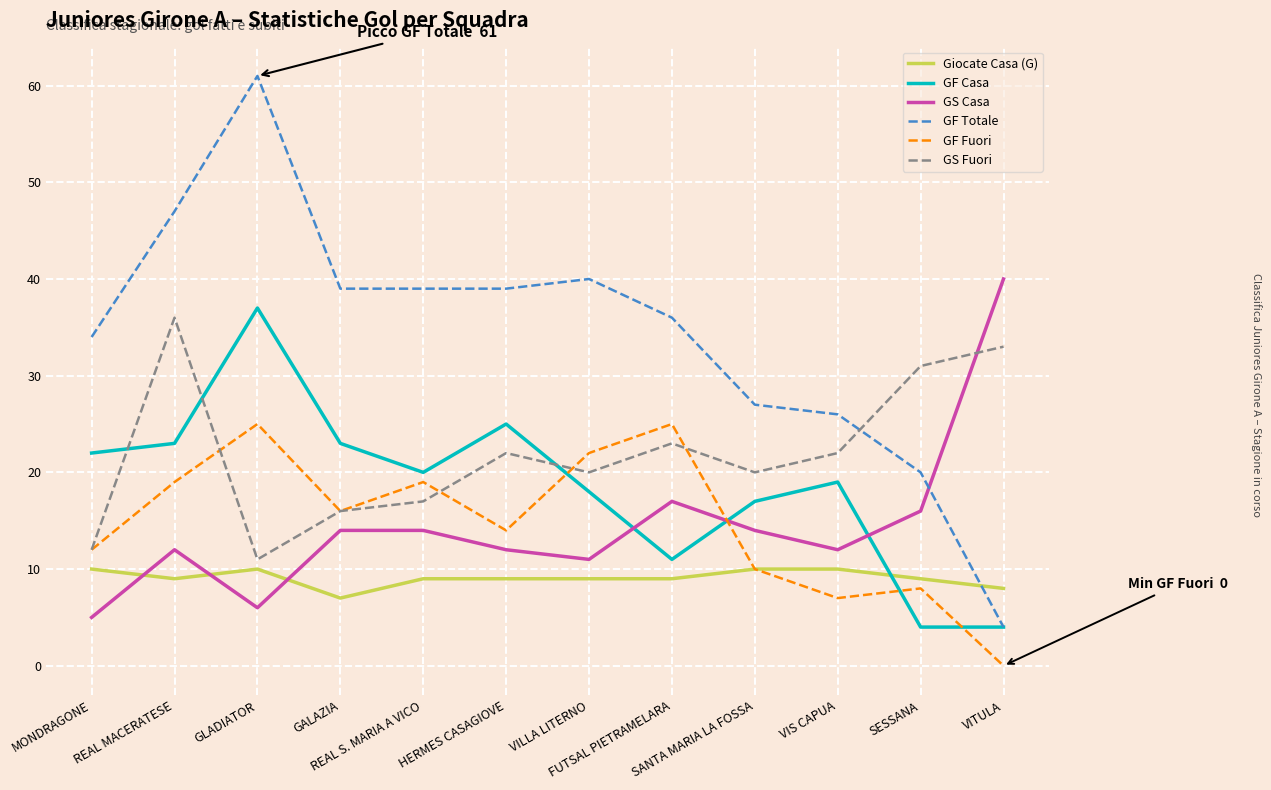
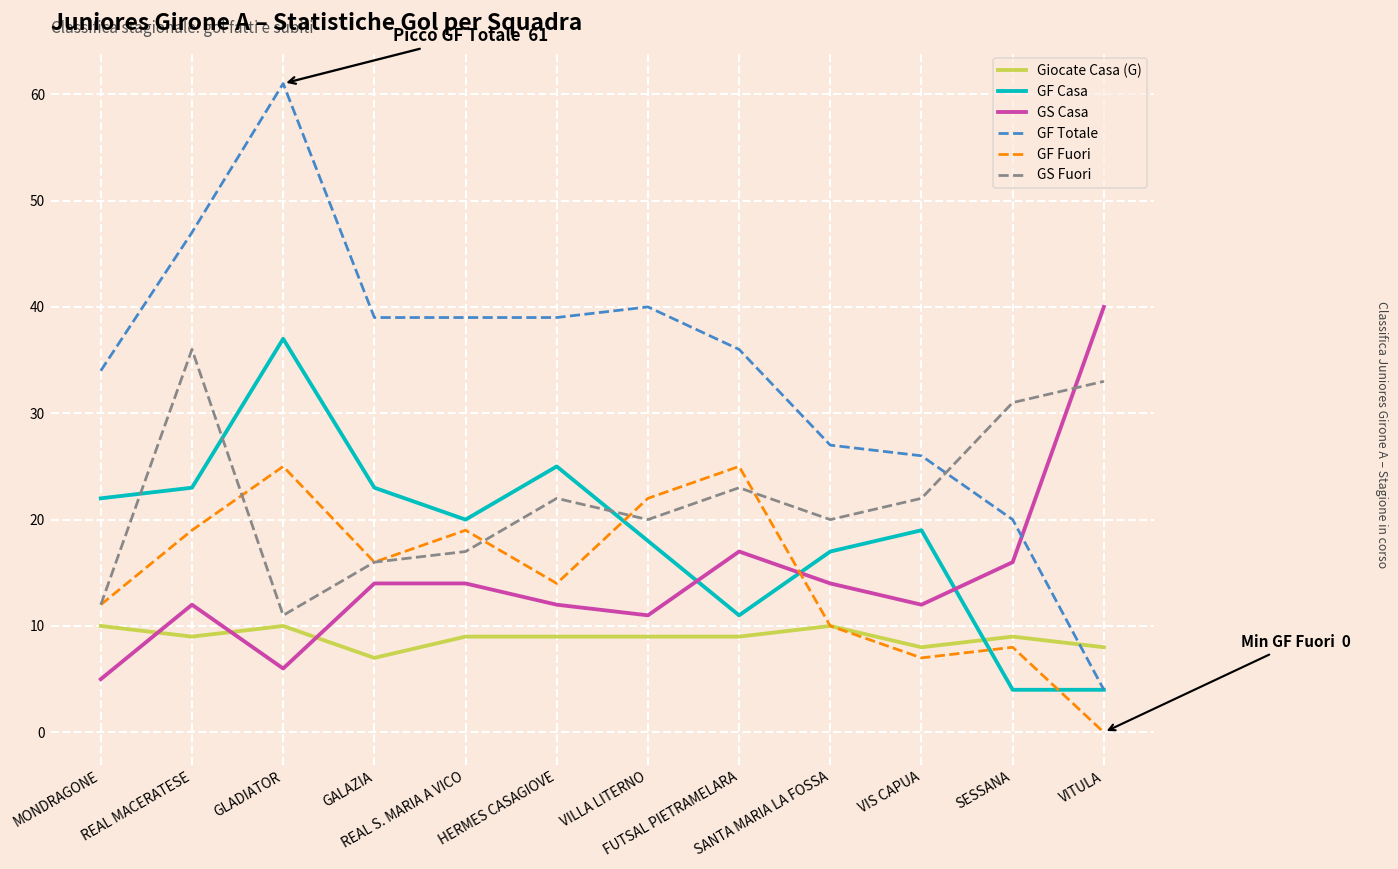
Giocate Casa (G), VIS CAPUA: 10 -> 8
